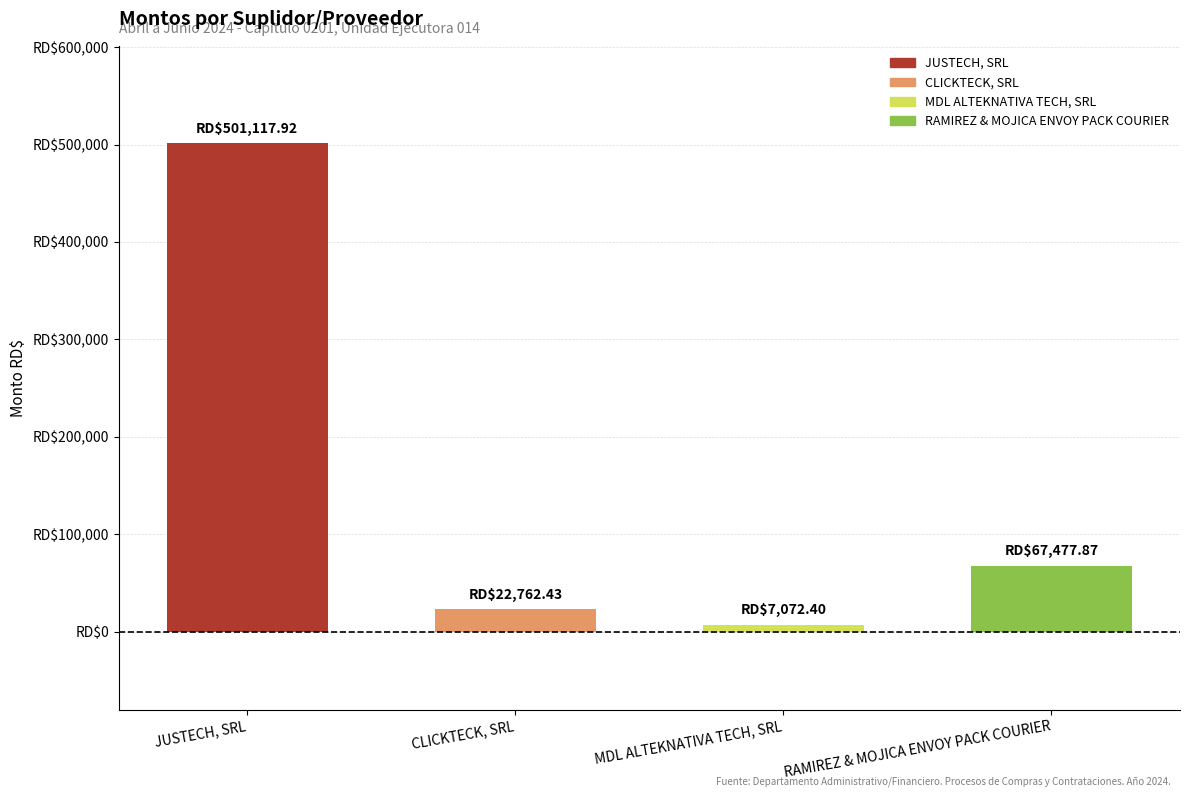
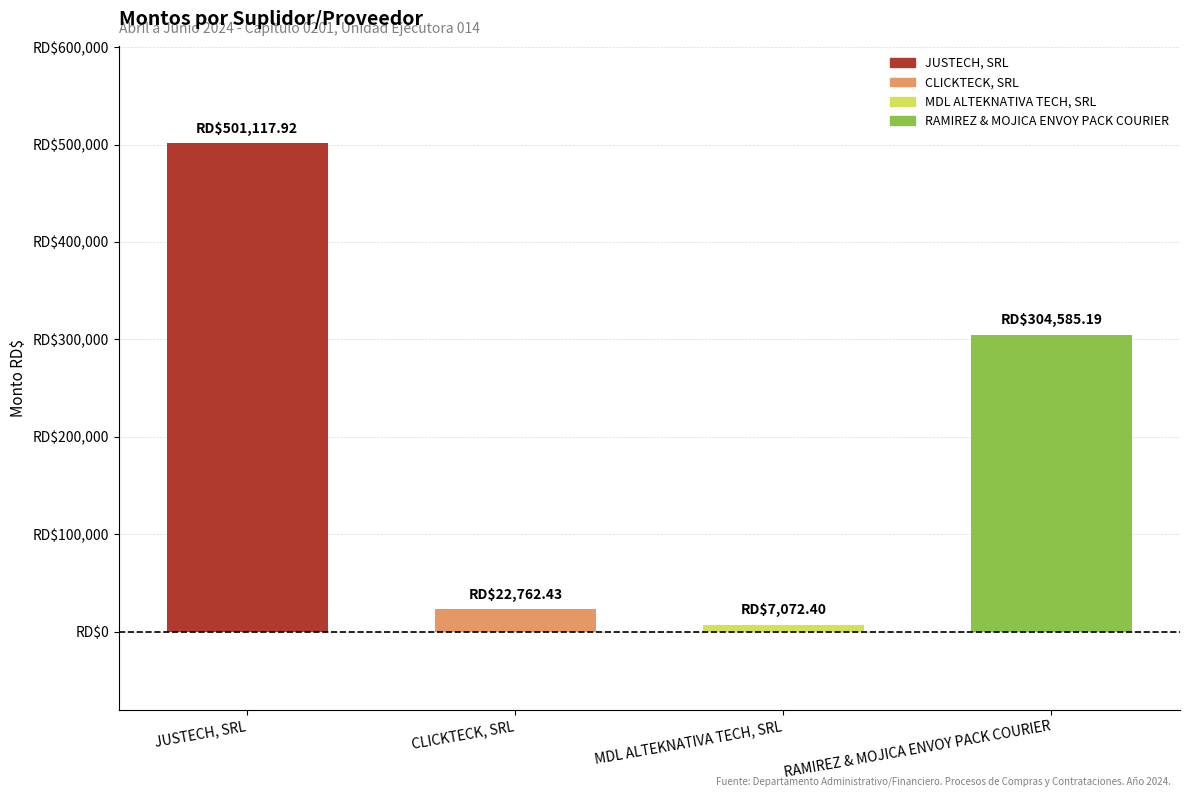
RAMIREZ & MOJICA ENVOY PACK COURIER: $67,477.87 -> $304,585.19
